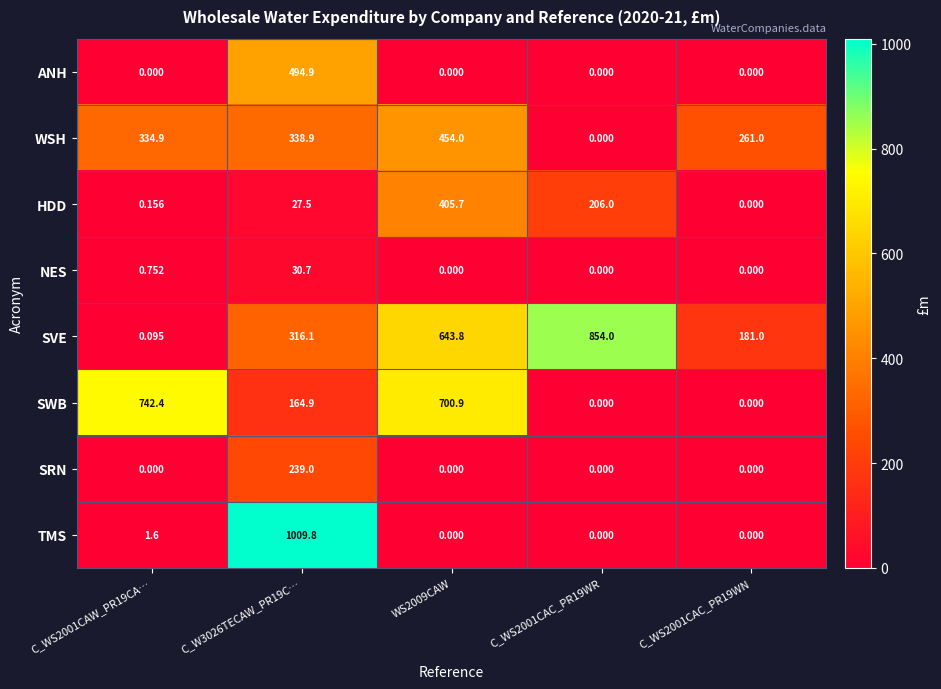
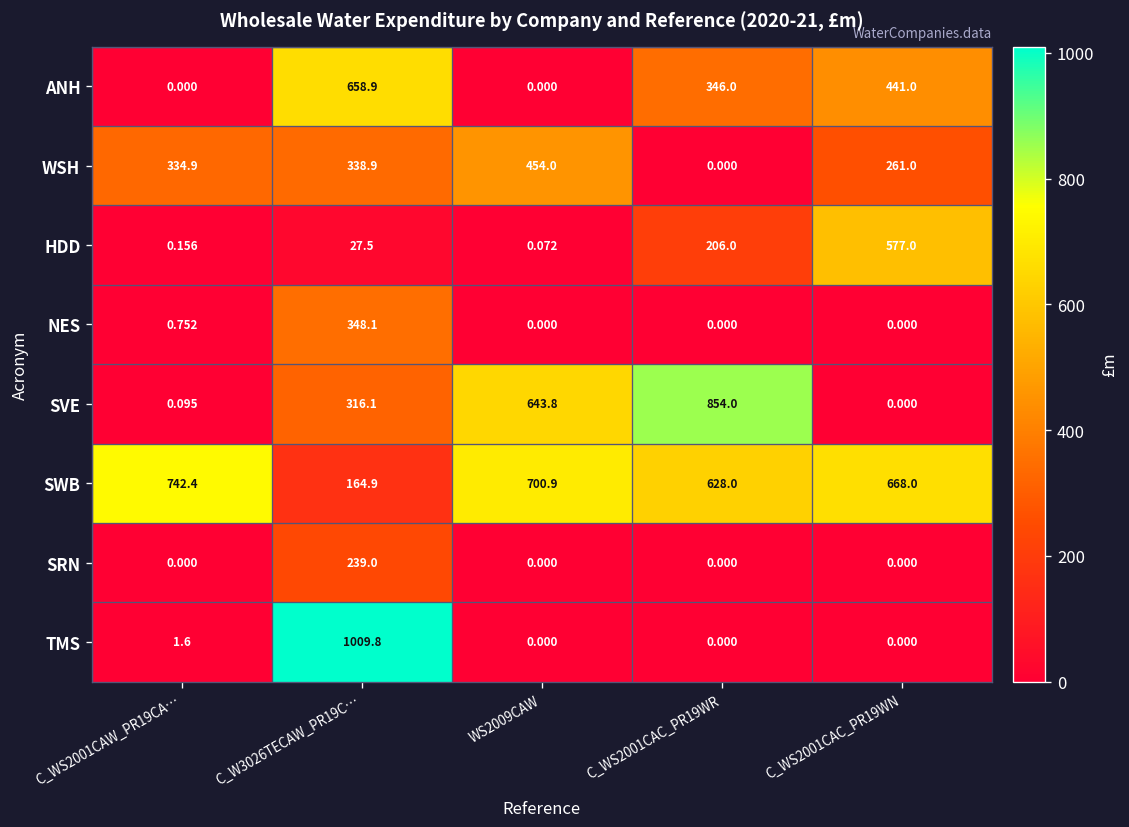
ANH, C_W3026TECAW_PR19C…: 494.9 -> 658.9
ANH, C_WS2001CAC_PR19WR: 0.000 -> 346.0
ANH, C_WS2001CAC_PR19WN: 0.000 -> 441.0
HDD, WS2009CAW: 405.7 -> 0.072
HDD, C_WS2001CAC_PR19WN: 0.000 -> 577.0
NES, C_W3026TECAW_PR19C…: 30.7 -> 348.1
SVE, C_WS2001CAC_PR19WN: 181.0 -> 0.000
SWB, C_WS2001CAC_PR19WR: 0.000 -> 628.0
SWB, C_WS2001CAC_PR19WN: 0.000 -> 668.0
